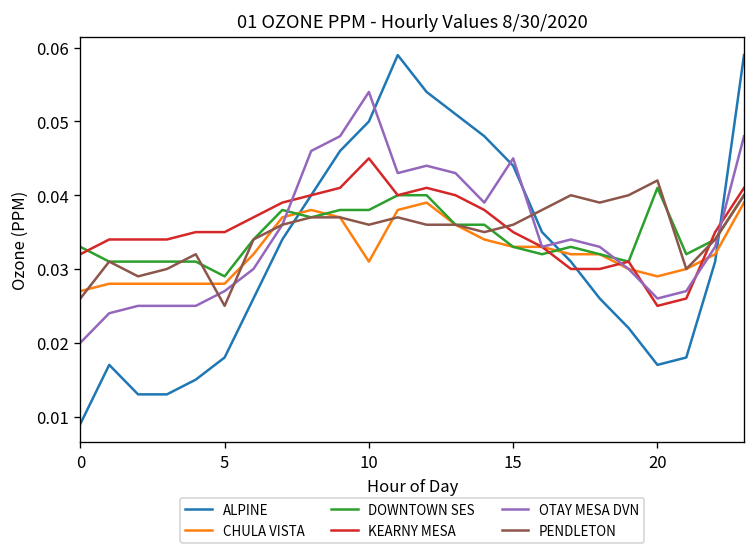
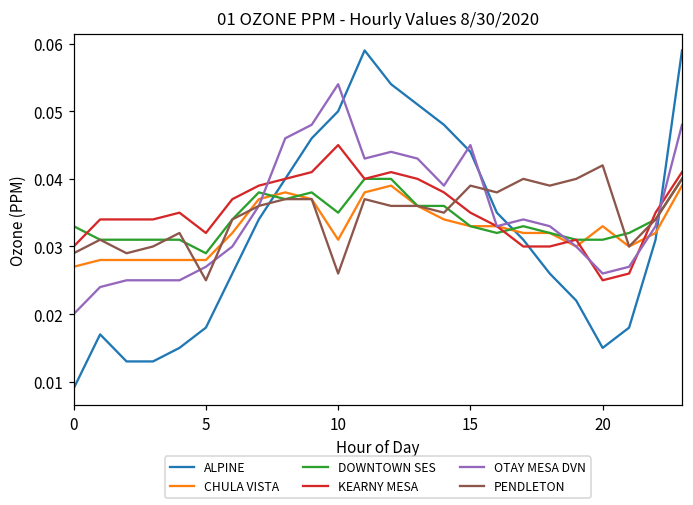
KEARNY MESA, 0: 0.032 -> 0.030
PENDLETON, 0: 0.026 -> 0.029
KEARNY MESA, 5: 0.035 -> 0.032
DOWNTOWN SES, 10: 0.038 -> 0.035
PENDLETON, 10: 0.036 -> 0.026
PENDLETON, 15: 0.036 -> 0.039
ALPINE, 20: 0.017 -> 0.015
CHULA VISTA, 20: 0.029 -> 0.033
DOWNTOWN SES, 20: 0.041 -> 0.031
